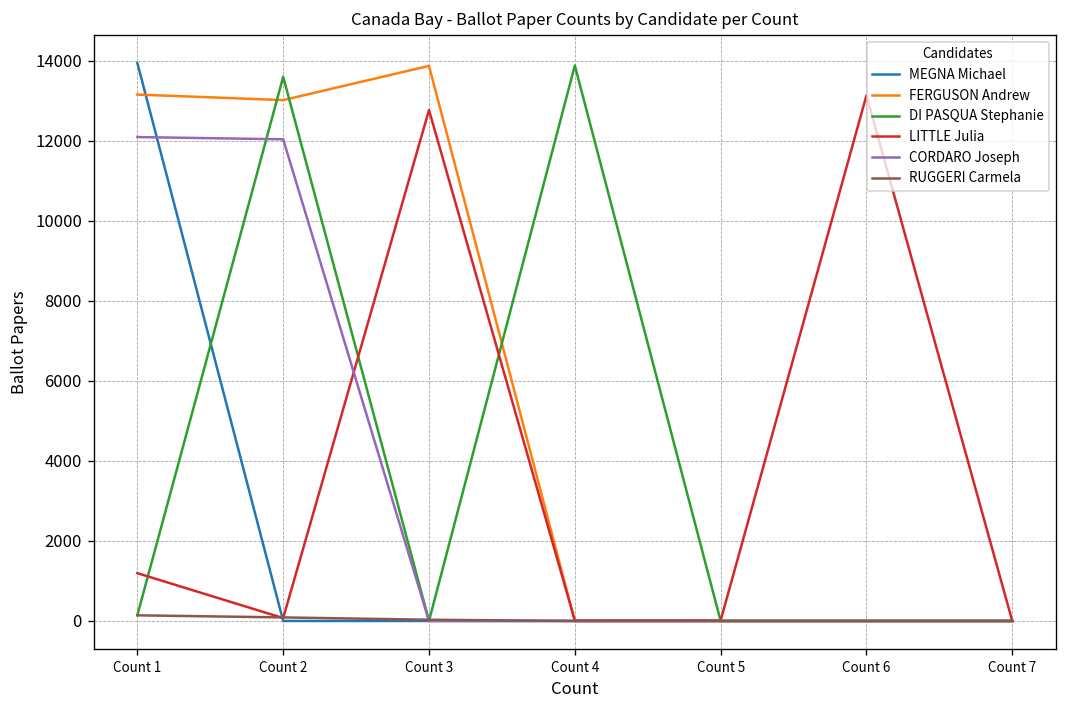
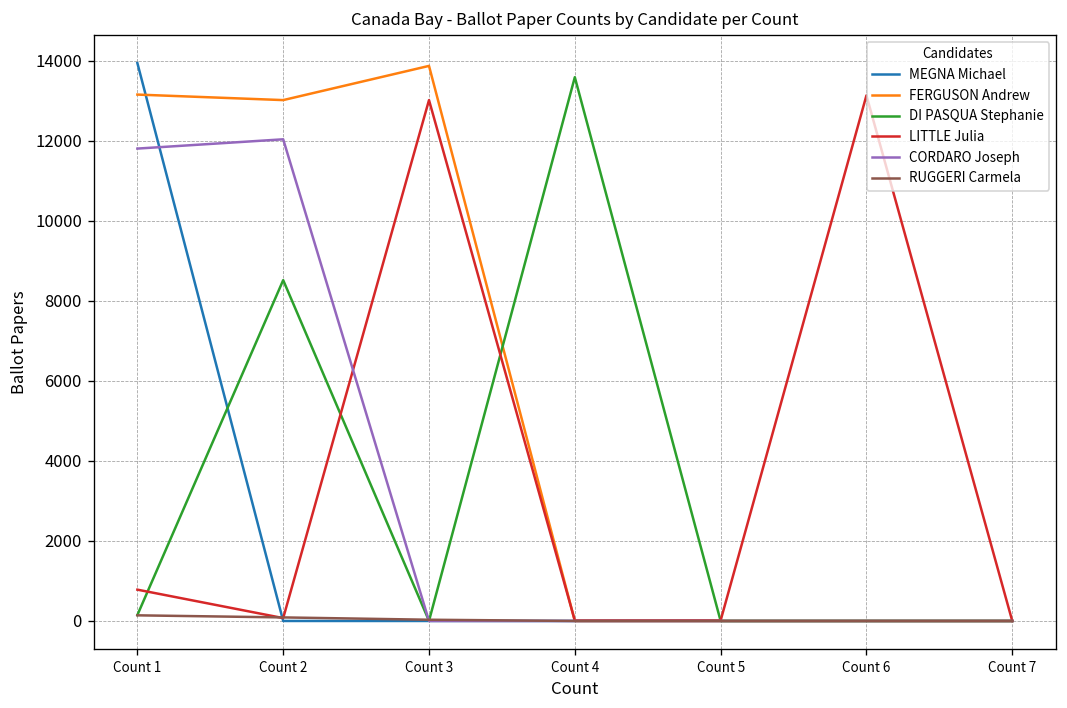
LITTLE Julia, Count 1: 1200 -> 800
CORDARO Joseph, Count 1: 12100 -> 11800
DI PASQUA Stephanie, Count 2: 13600 -> 8500
LITTLE Julia, Count 3: 12800 -> 13000
DI PASQUA Stephanie, Count 4: 13900 -> 13600
